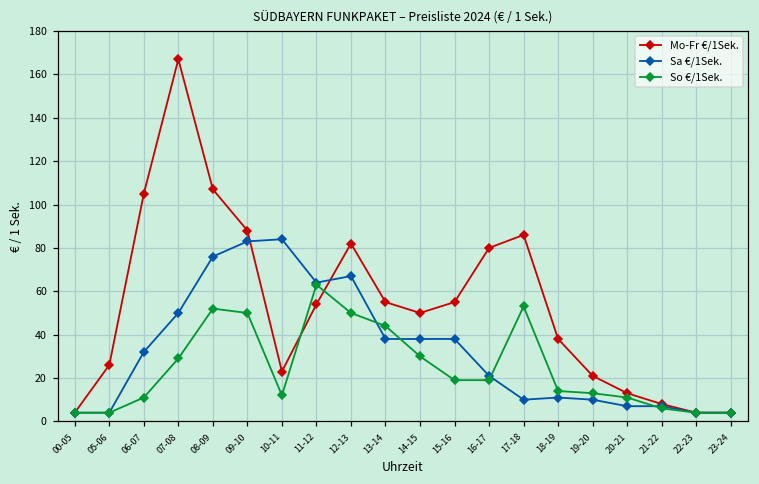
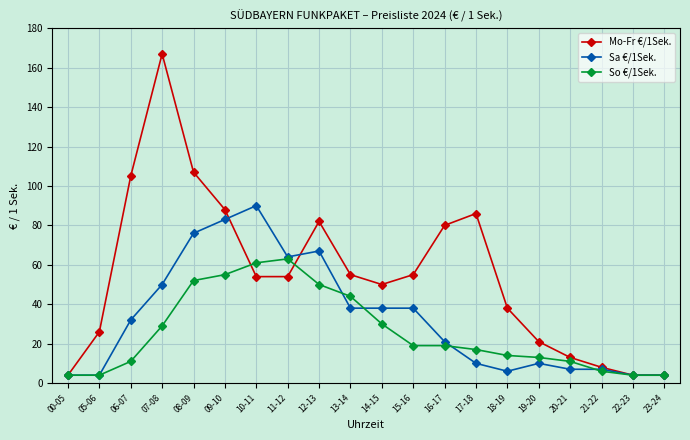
So €/1Sek., 09-10: 50 -> 55
Mo-Fr €/1Sek., 10-11: 23 -> 54
Sa €/1Sek., 10-11: 84 -> 90
So €/1Sek., 10-11: 12 -> 61
So €/1Sek., 17-18: 53 -> 17
Sa €/1Sek., 18-19: 11 -> 6
